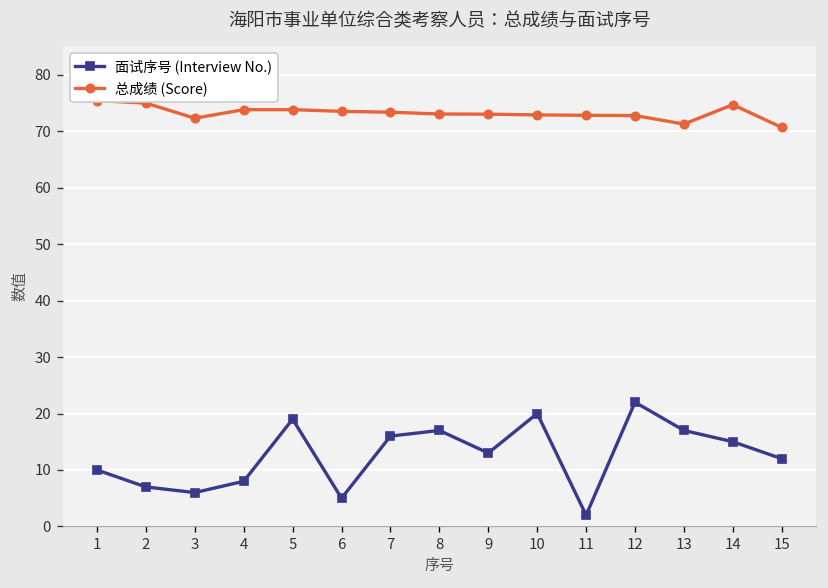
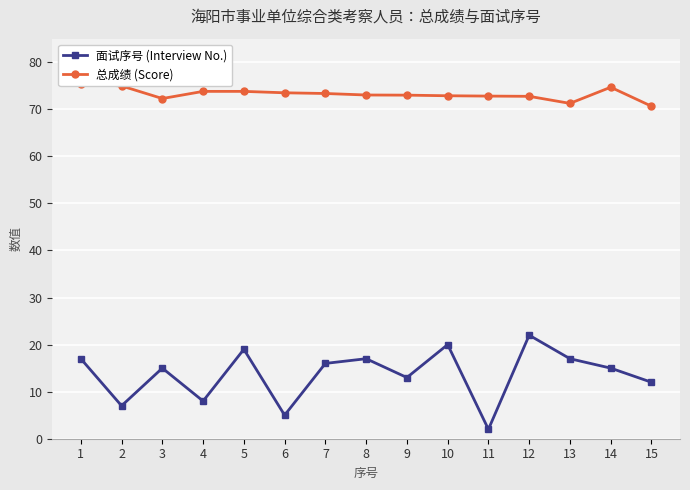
面试序号 (Interview No.), 1: 10 -> 17
面试序号 (Interview No.), 3: 6 -> 15
